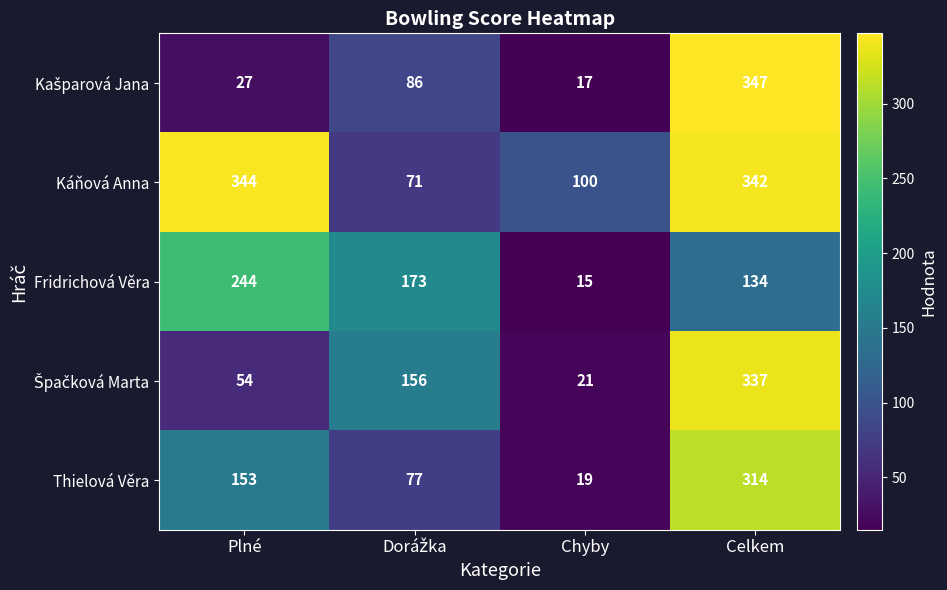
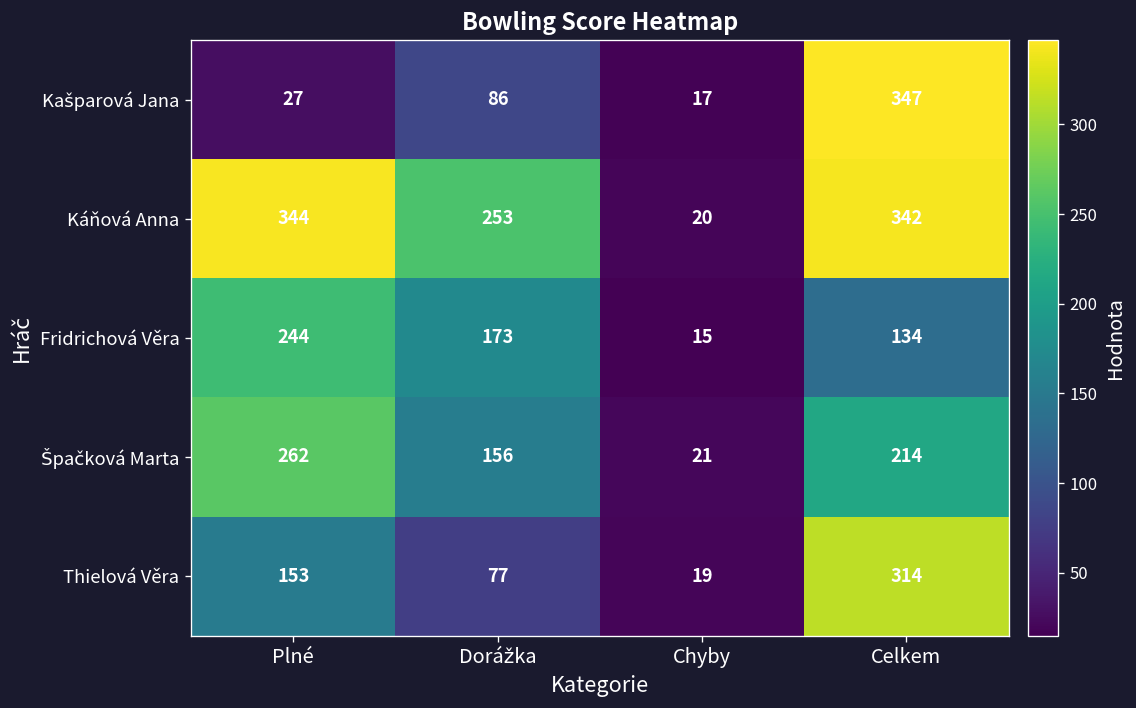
Káňová Anna, Dorážka: 71 -> 253
Káňová Anna, Chyby: 100 -> 20
Špačková Marta, Plné: 54 -> 262
Špačková Marta, Celkem: 337 -> 214
